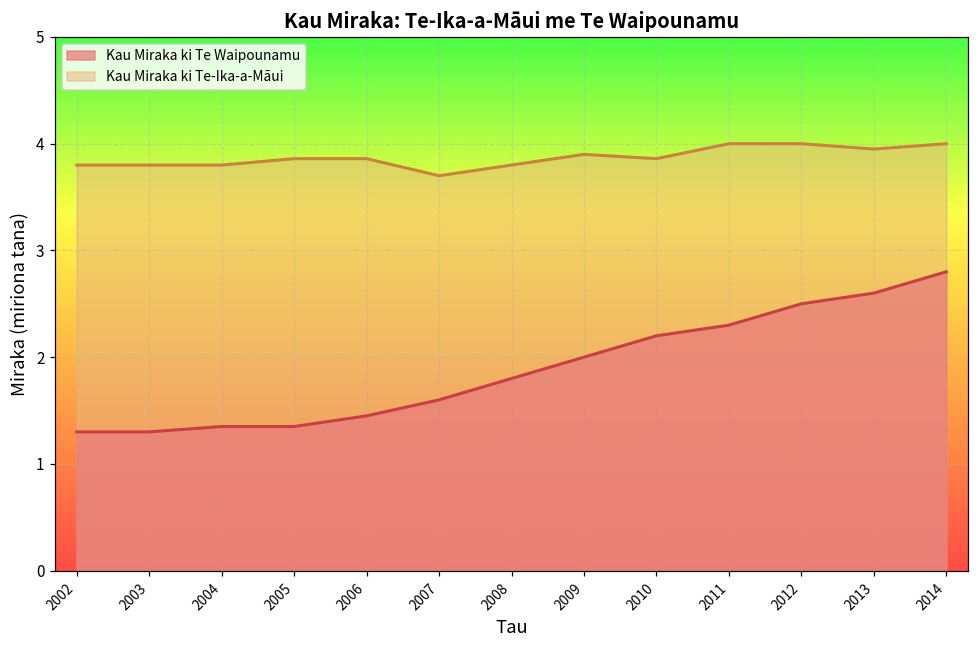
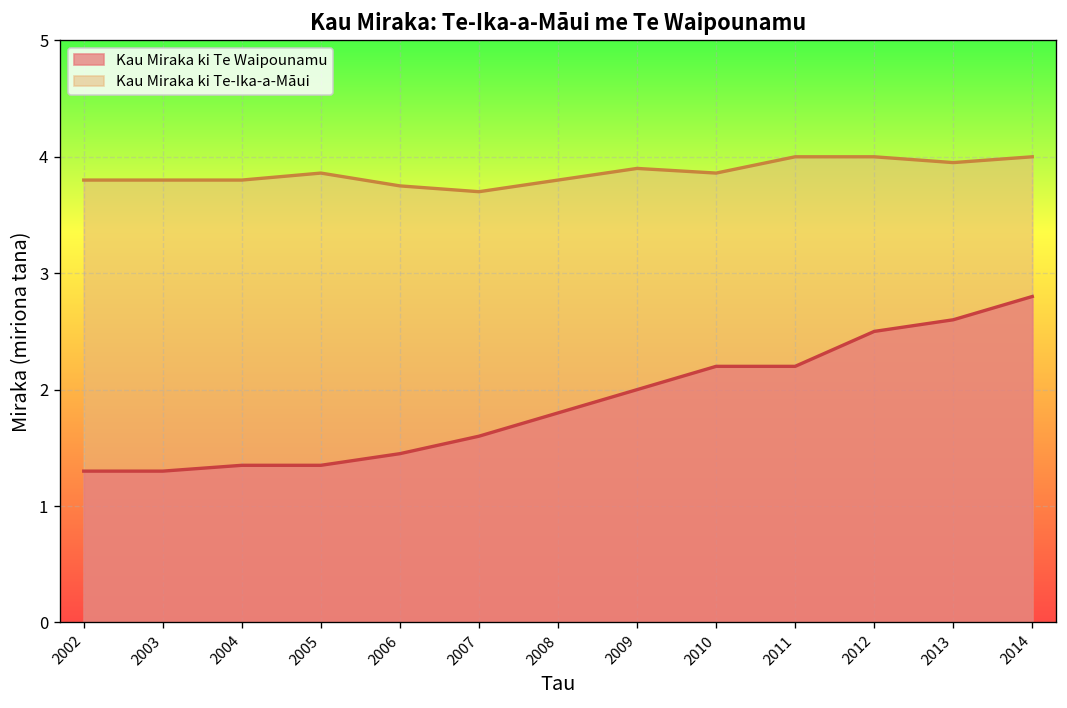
Kau Miraka ki Te-Ika-a-Māui, 2006: 3.9 -> 3.8
Kau Miraka ki Te Waipounamu, 2011: 2.3 -> 2.2
